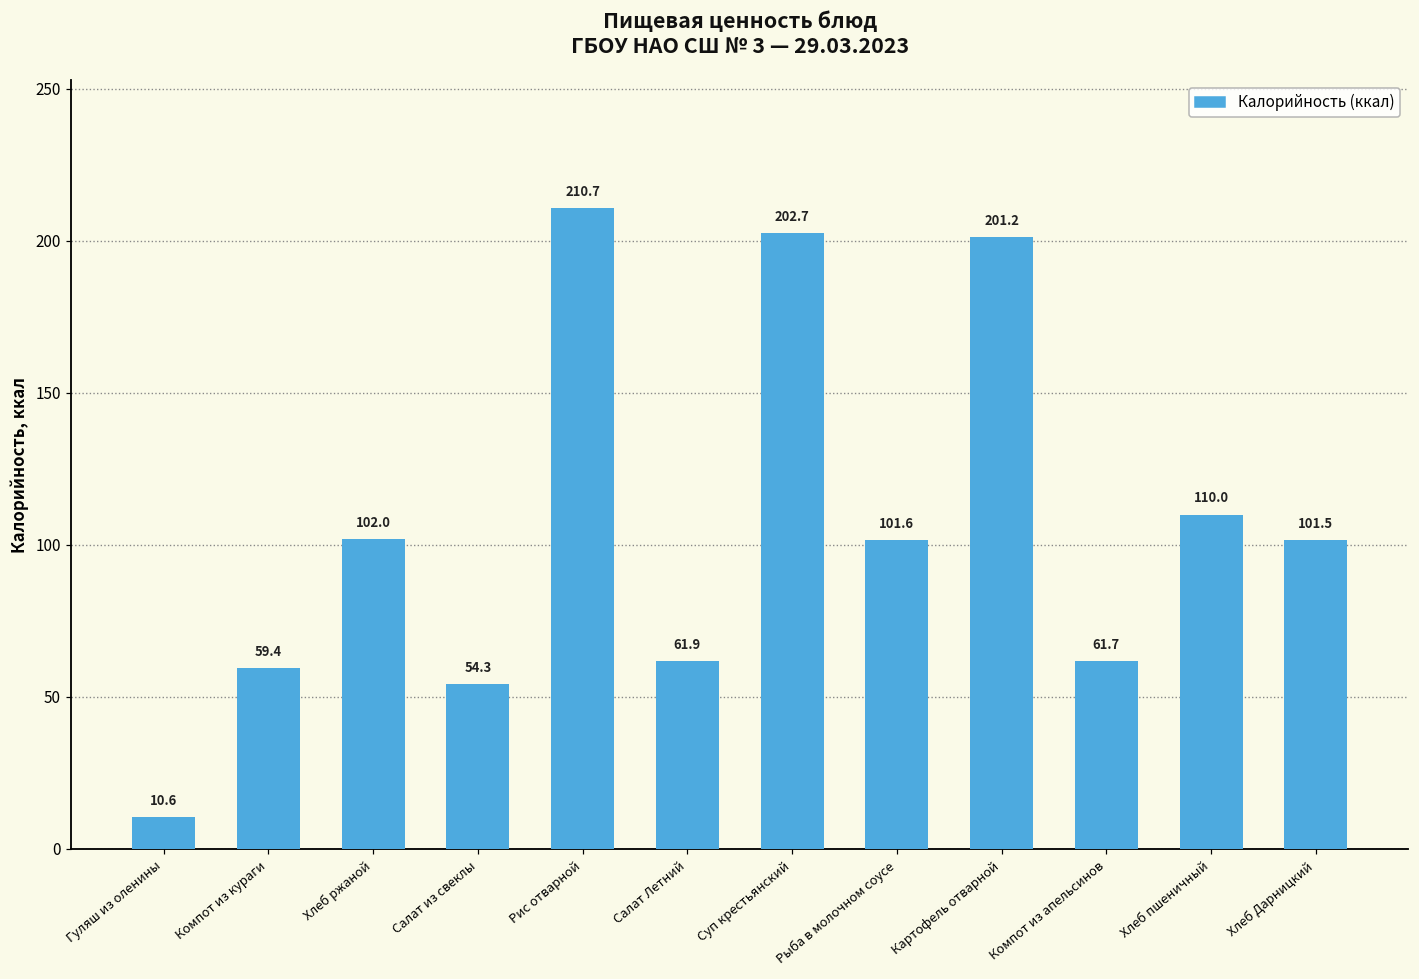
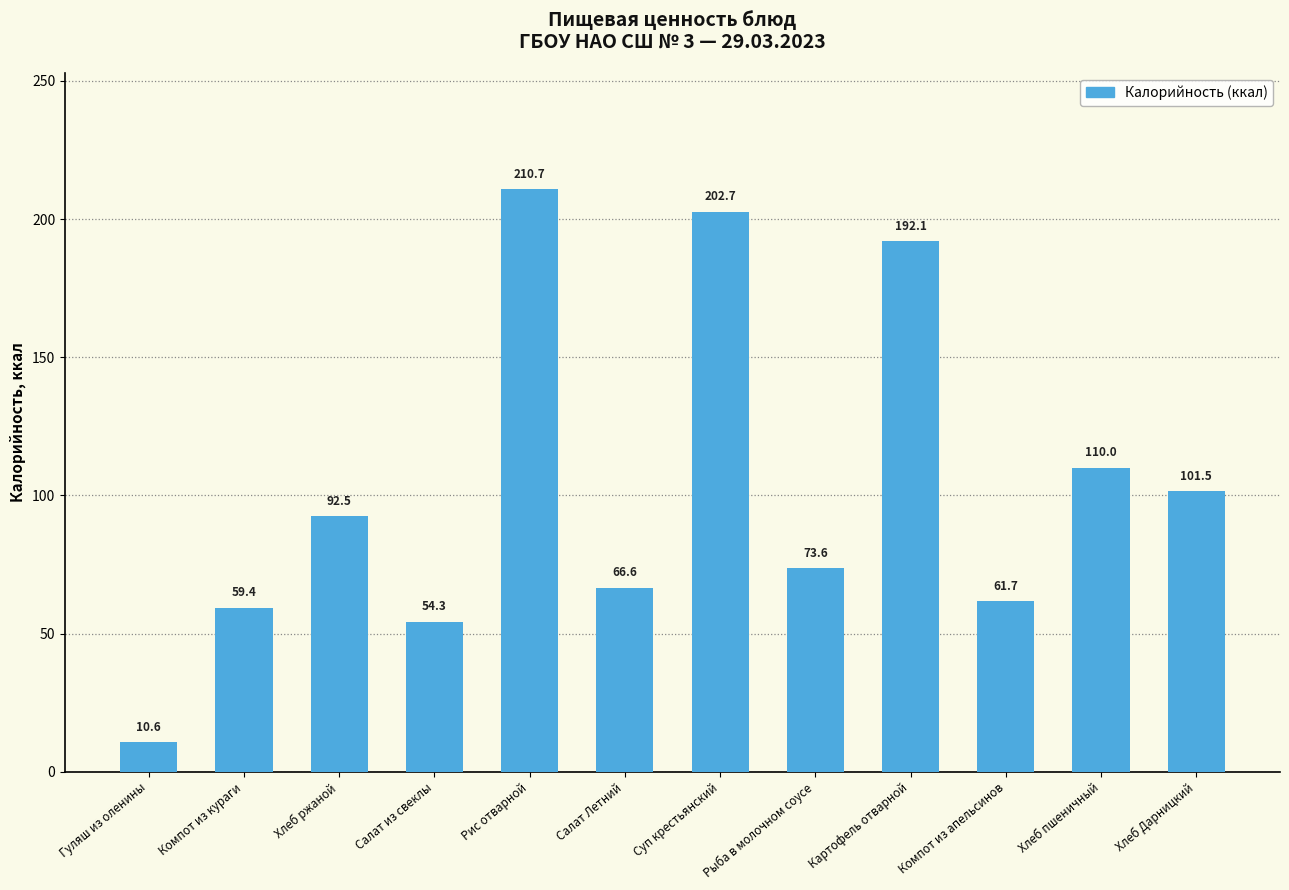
Хлеб ржаной: 102.0 -> 92.5
Салат Летний: 61.9 -> 66.6
Рыба в молочном соусе: 101.6 -> 73.6
Картофель отварной: 201.2 -> 192.1
